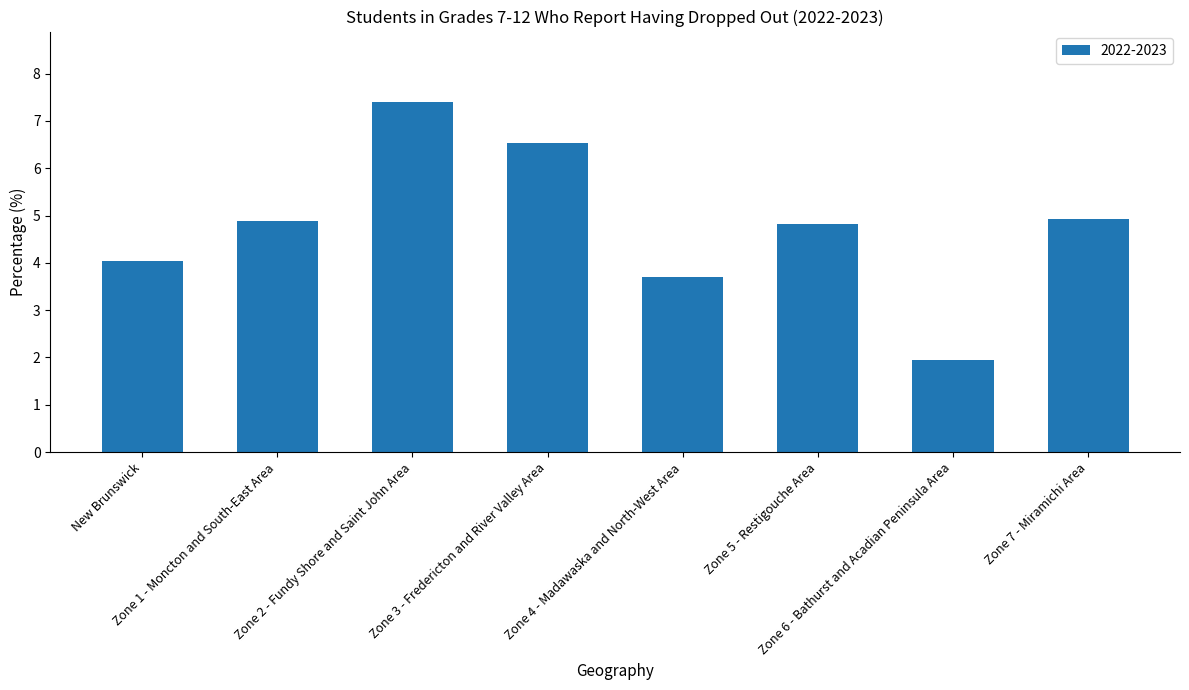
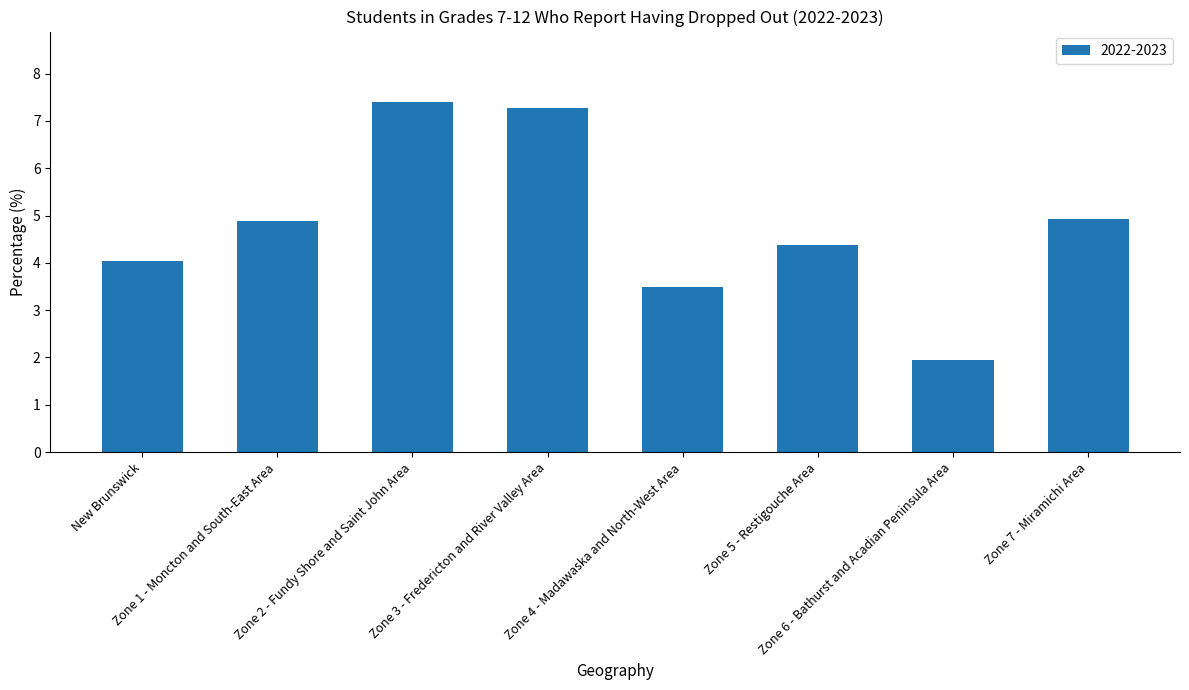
Zone 3 - Fredericton and River Valley Area: 6.5 -> 7.3
Zone 4 - Madawaska and North-West Area: 3.7 -> 3.5
Zone 5 - Restigouche Area: 4.8 -> 4.4
